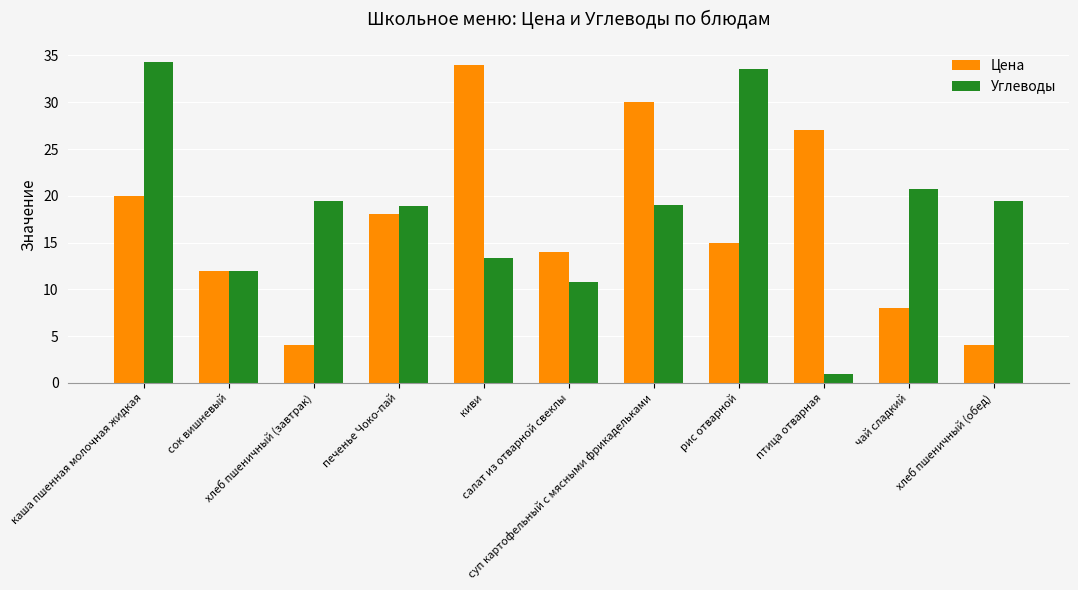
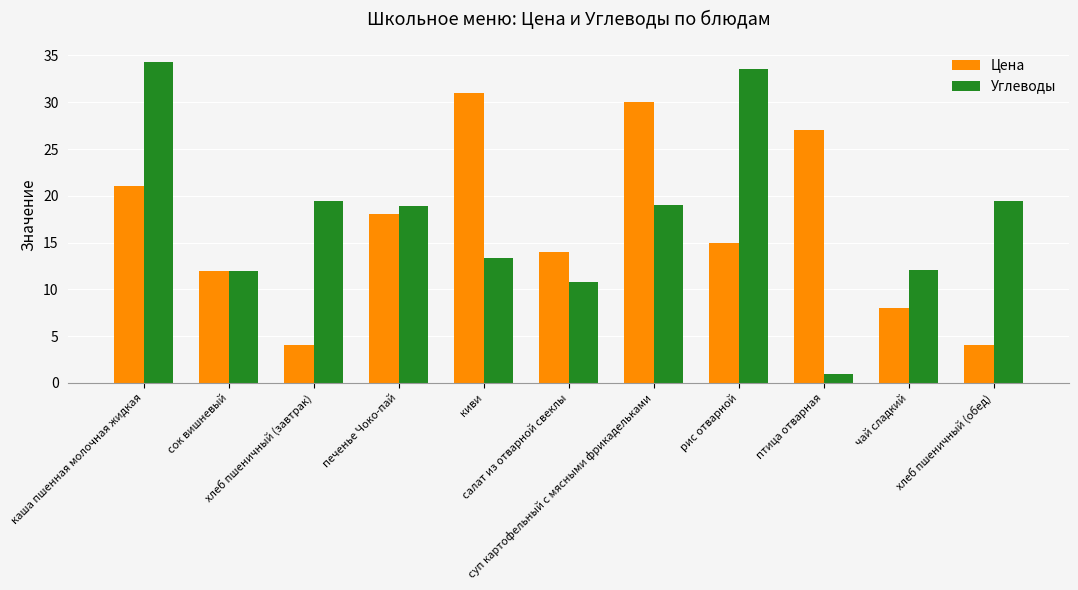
Цена, каша пшенная молочная жидкая: 20 -> 21
Цена, киви: 34 -> 31
Углеводы, чай сладкий: 21 -> 12
